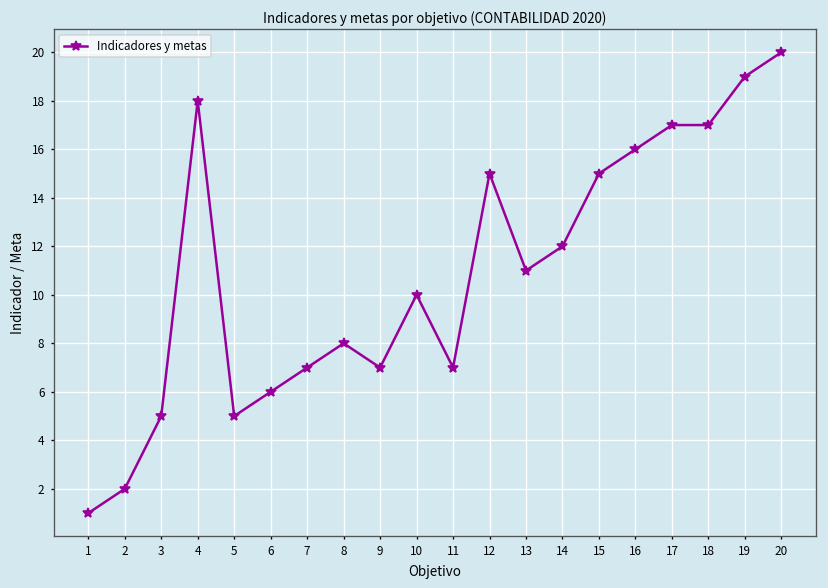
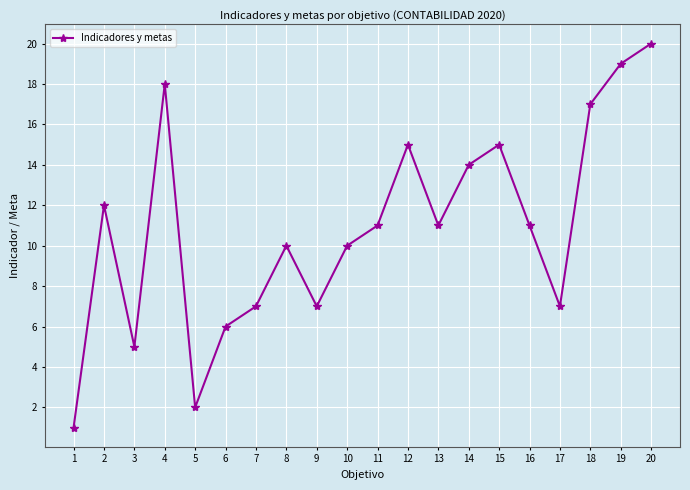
2: 2 -> 12
5: 5 -> 2
8: 8 -> 10
11: 7 -> 11
14: 12 -> 14
16: 16 -> 11
17: 17 -> 7
